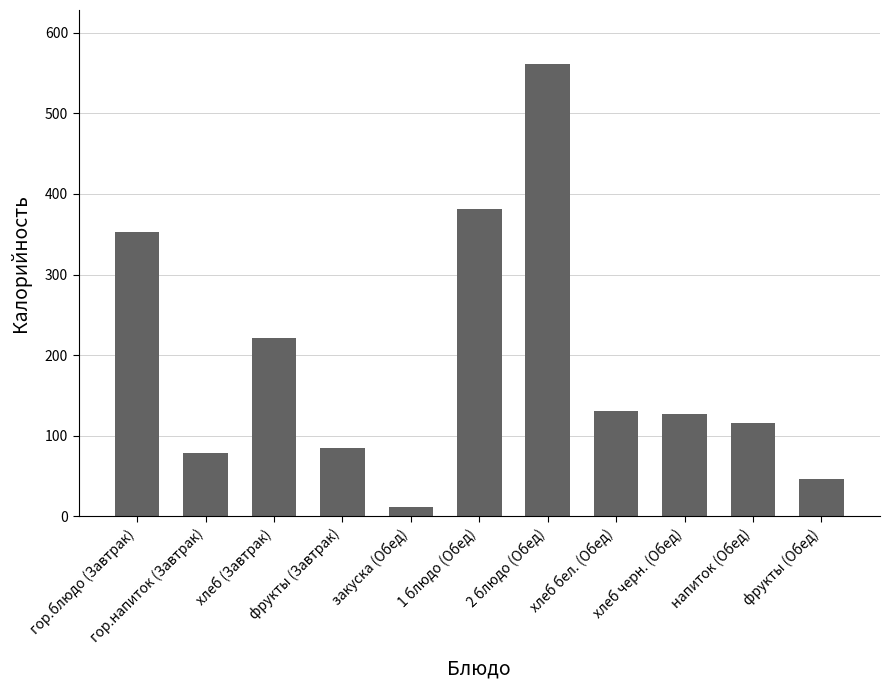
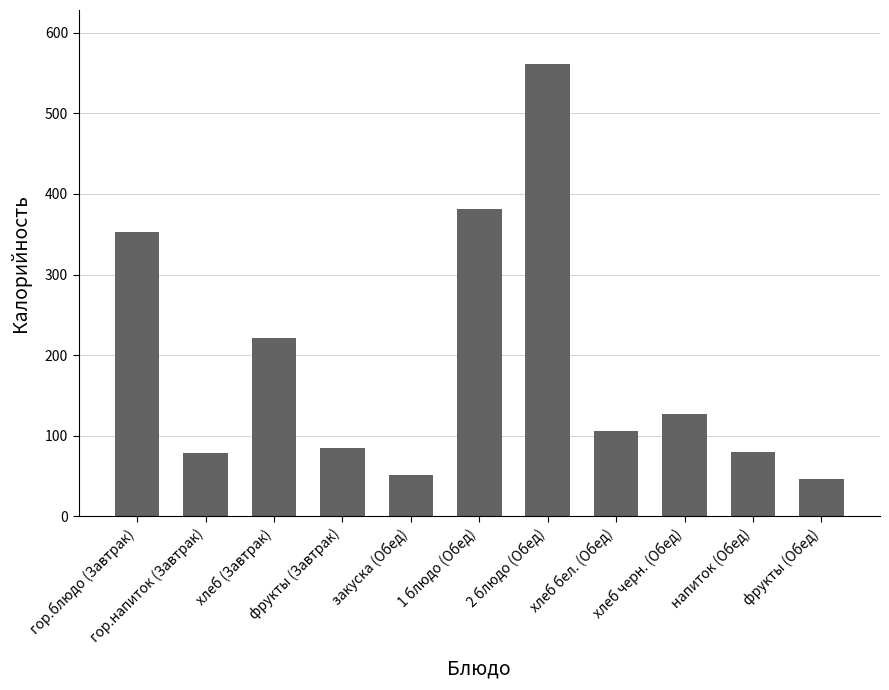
закуска (Обед): 10 -> 50
хлеб бел. (Обед): 130 -> 110
напиток (Обед): 120 -> 80
